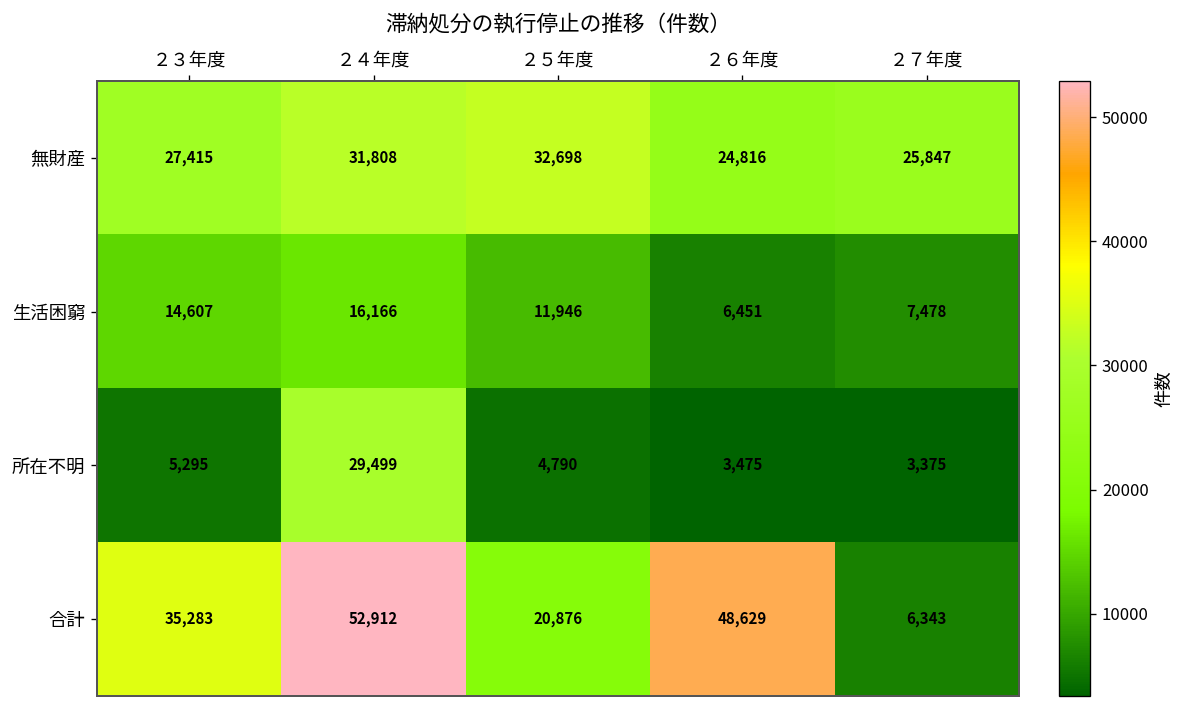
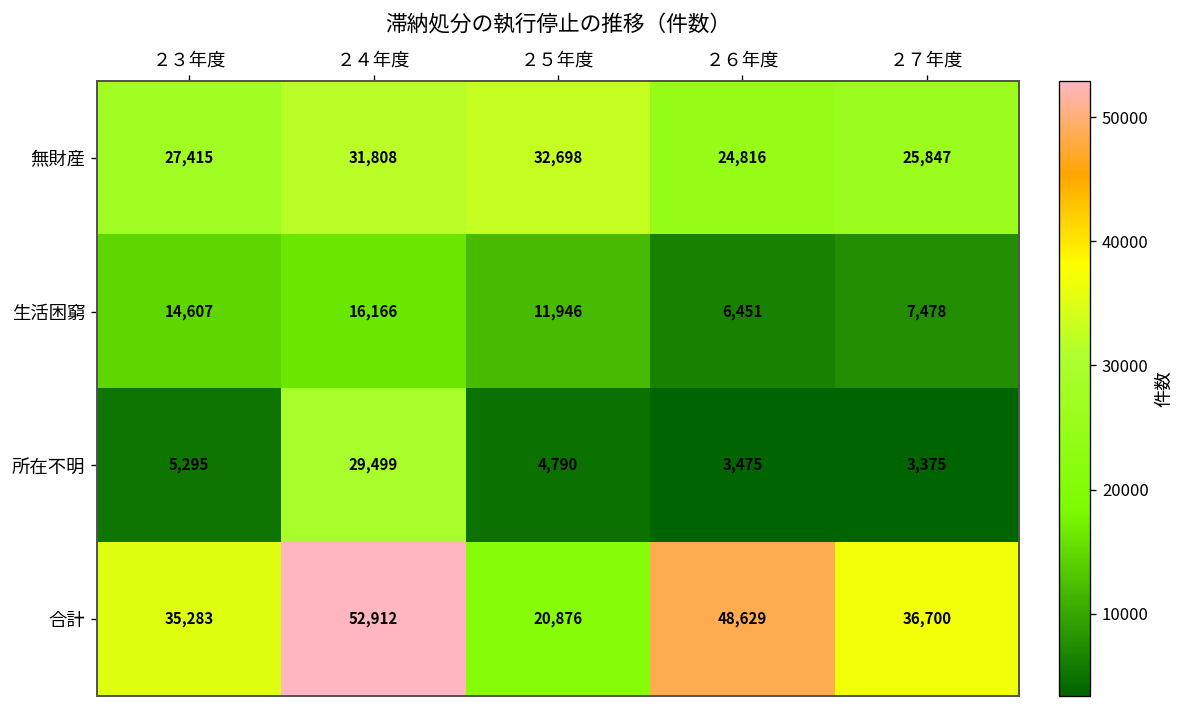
合計, ２７年度: 6,343 -> 36,700
